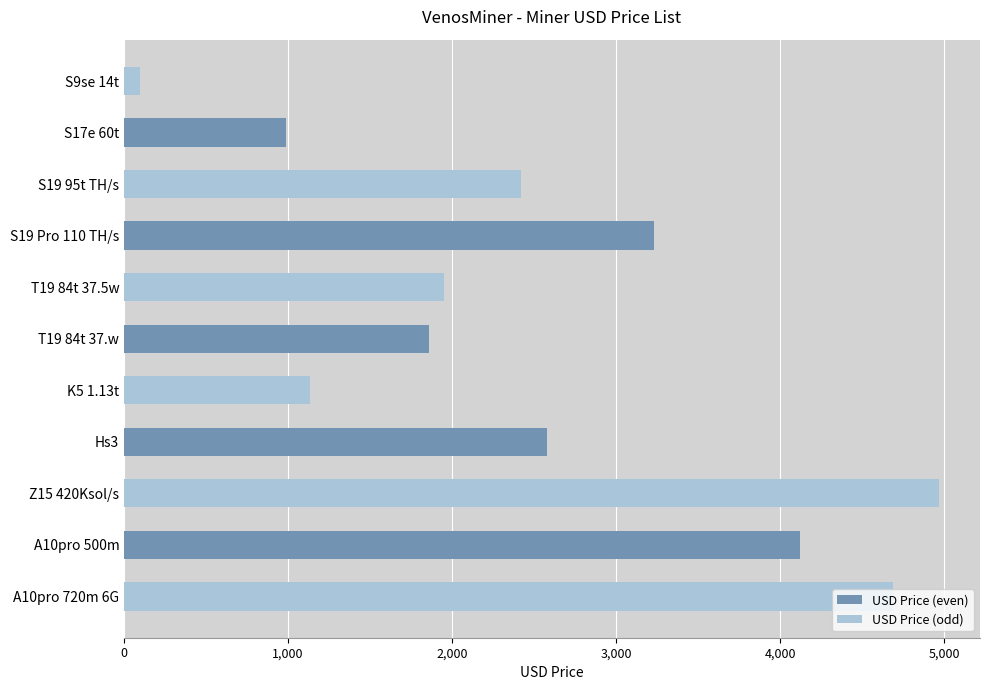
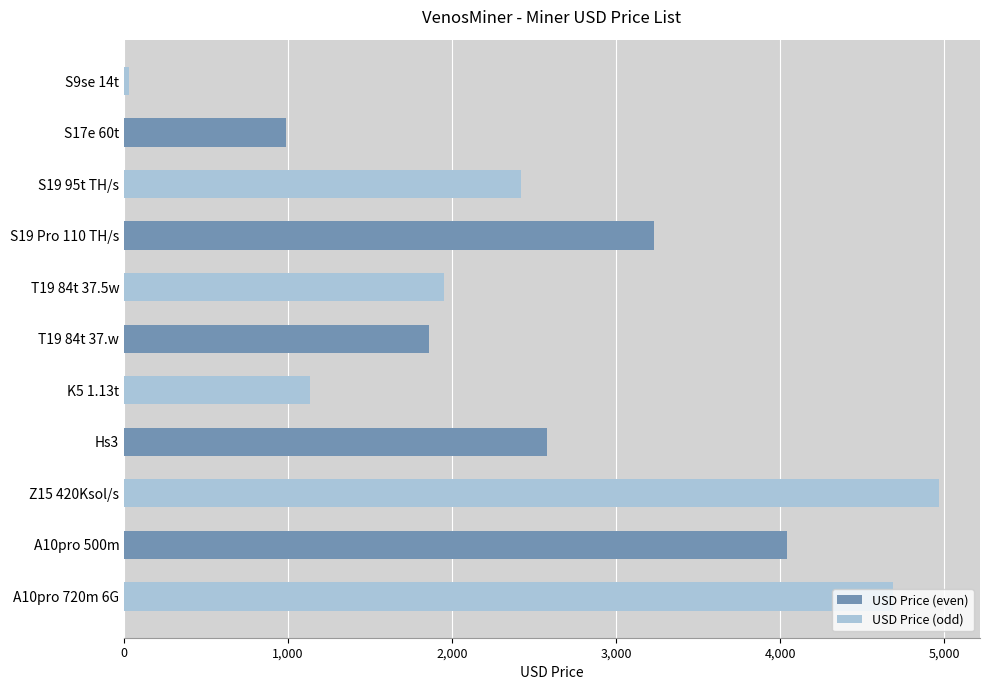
S9se 14t: 100 -> 30
A10pro 500m: 4,120 -> 4,040
